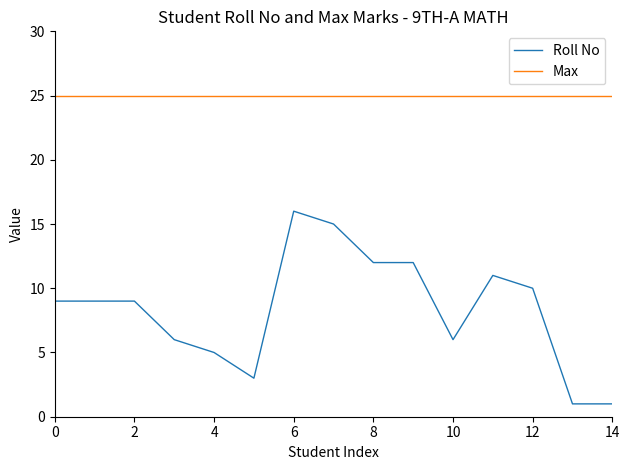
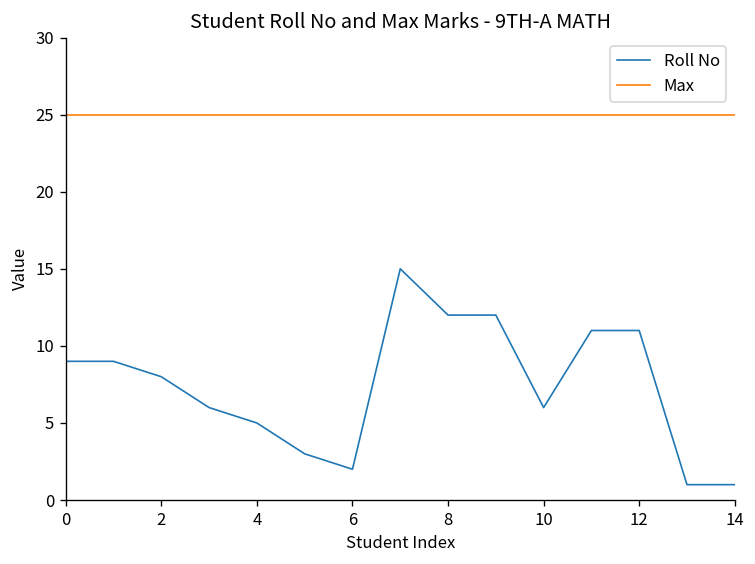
Roll No, 2: 9 -> 8
Roll No, 6: 16 -> 2
Roll No, 12: 10 -> 11
